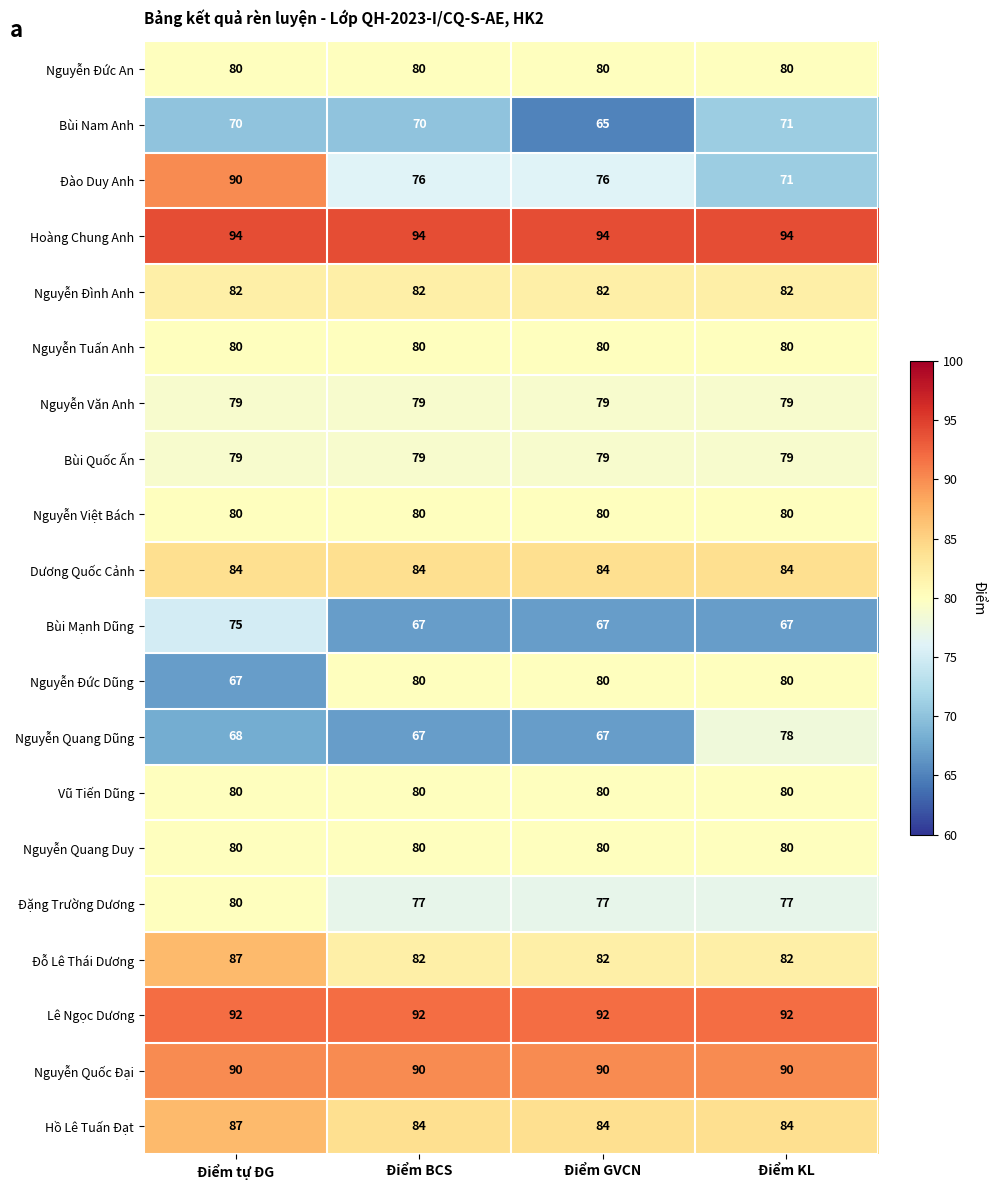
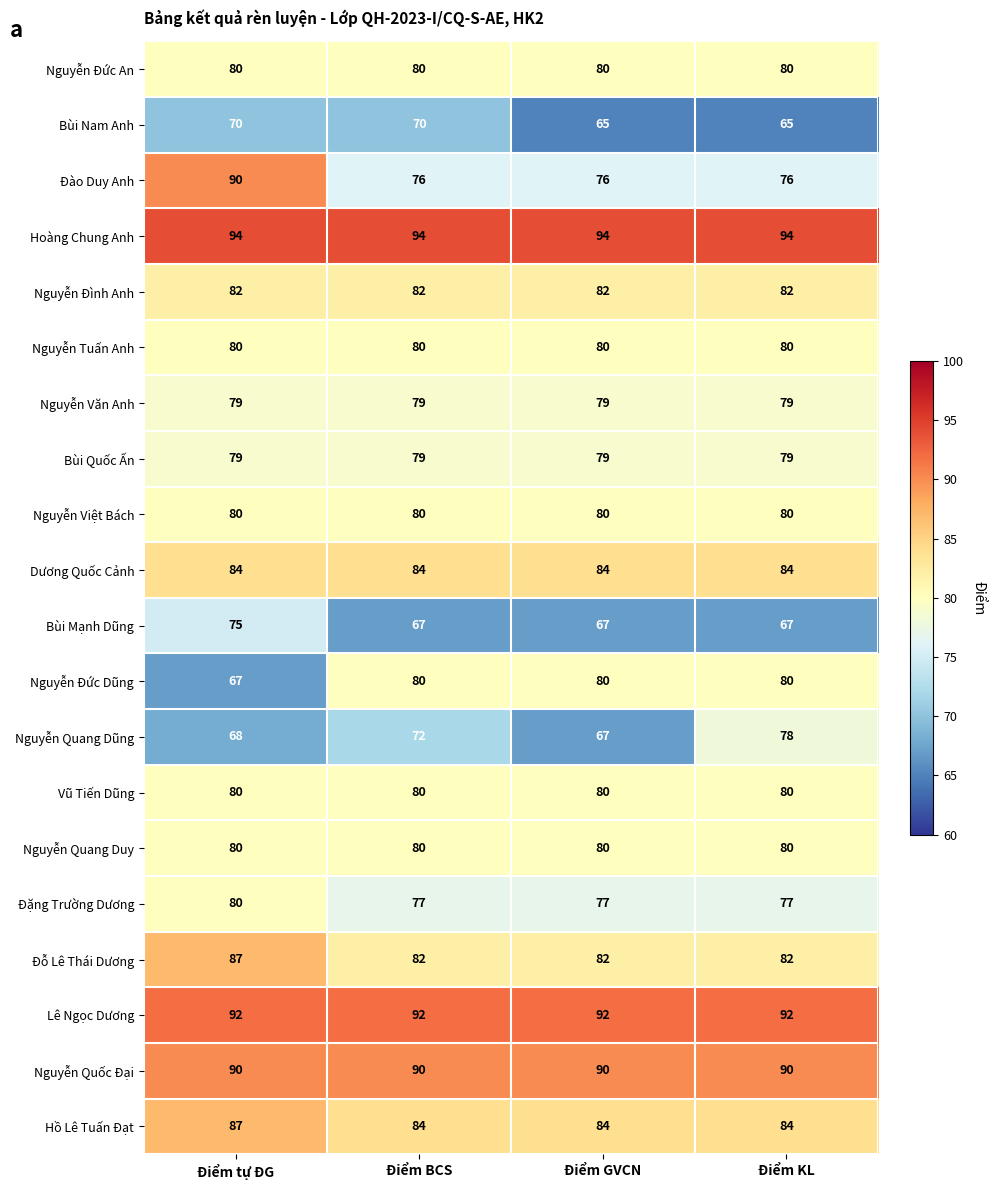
Bùi Nam Anh, Điểm KL: 71 -> 65
Đào Duy Anh, Điểm KL: 71 -> 76
Nguyễn Quang Dũng, Điểm BCS: 67 -> 72
